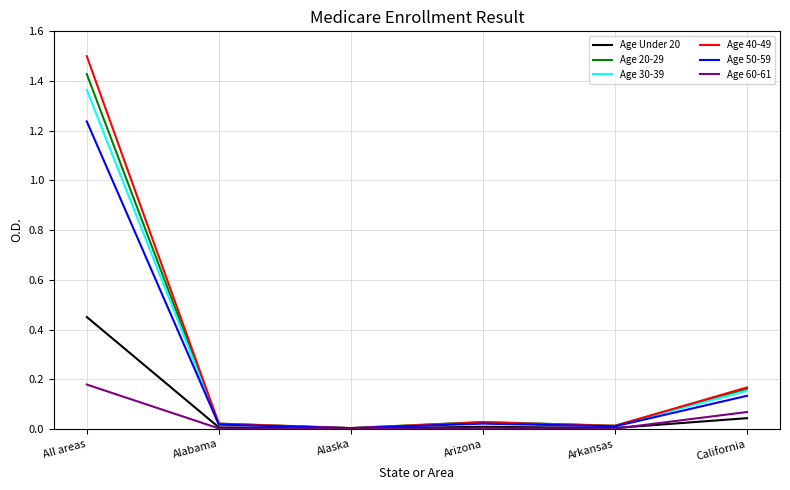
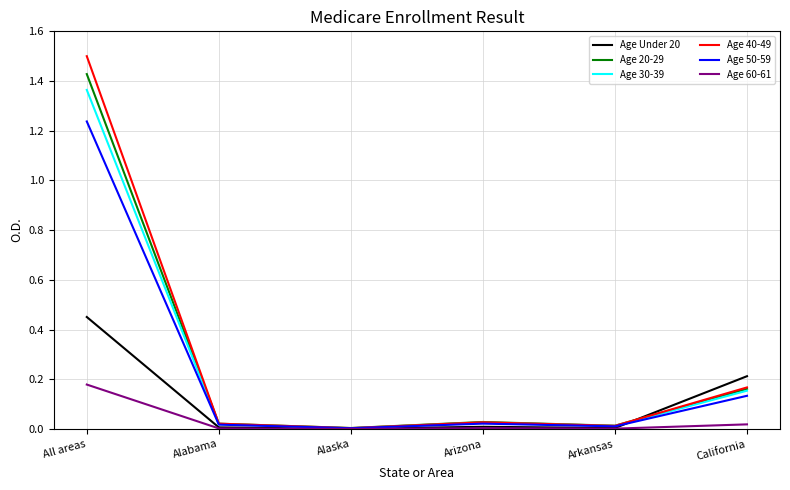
Age Under 20, California: 0.04 -> 0.21
Age 60-61, California: 0.07 -> 0.02
